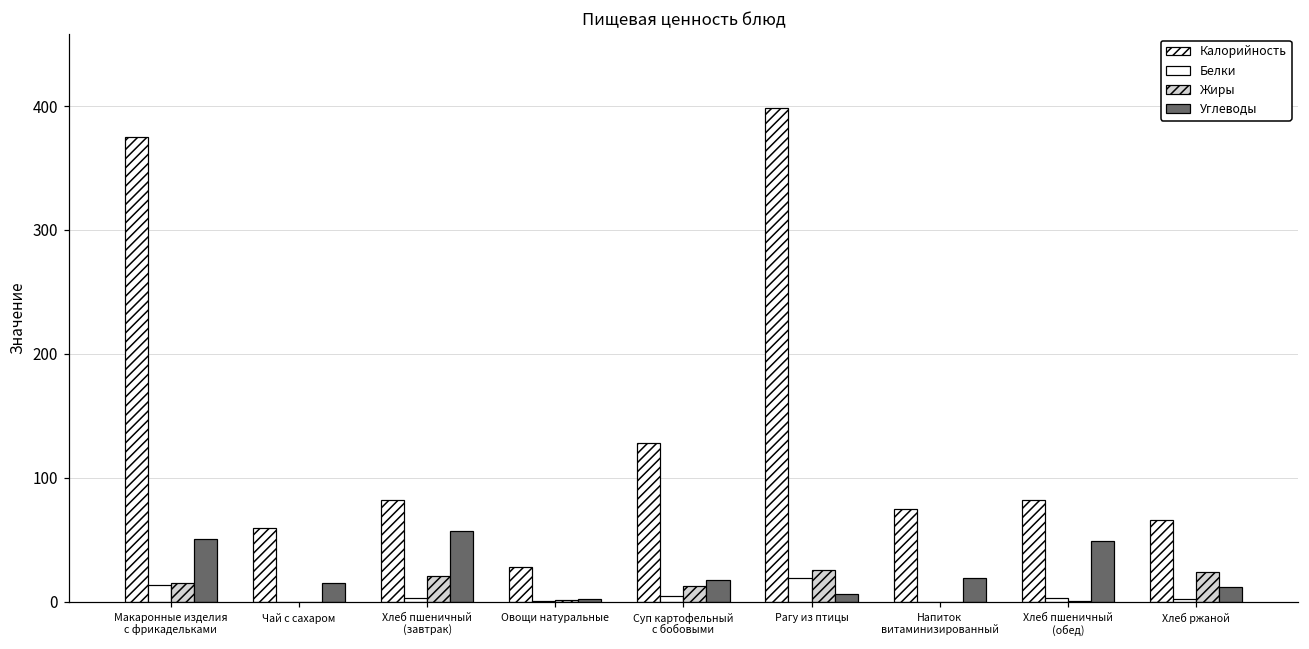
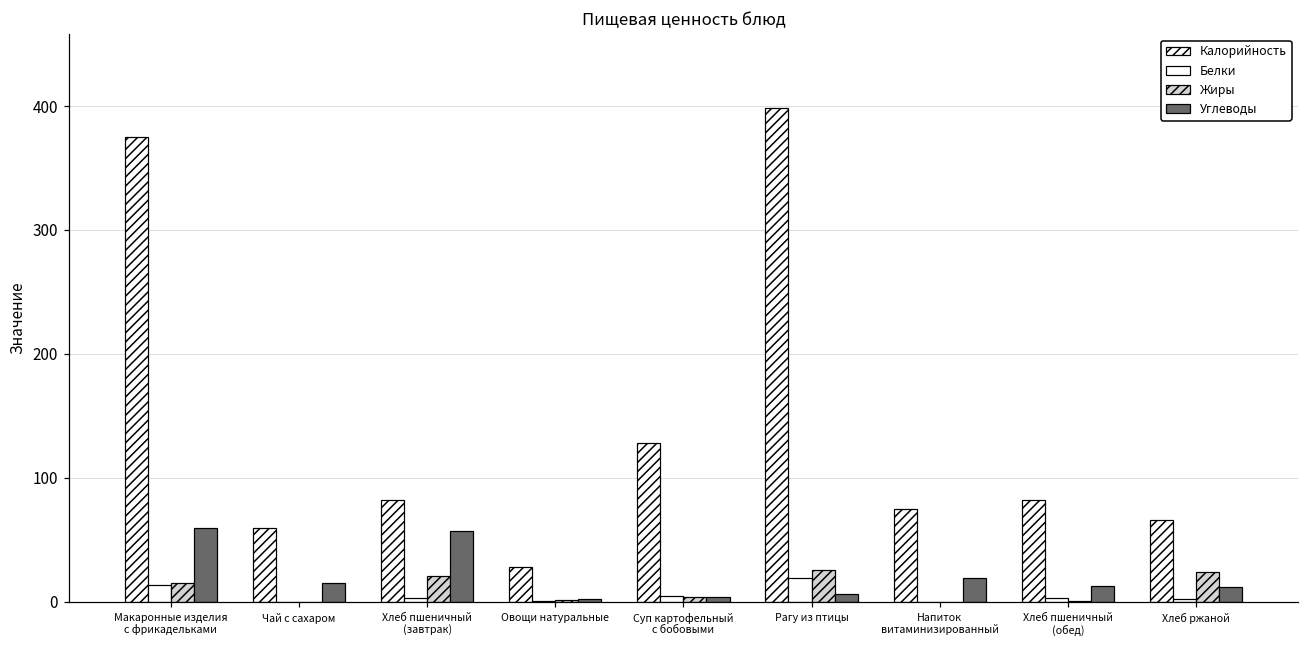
Углеводы, Макаронные изделия с фрикадельками: 51 -> 60
Жиры, Суп картофельный с бобовыми: 13 -> 4
Углеводы, Суп картофельный с бобовыми: 18 -> 4
Углеводы, Хлеб пшеничный (обед): 49 -> 13
